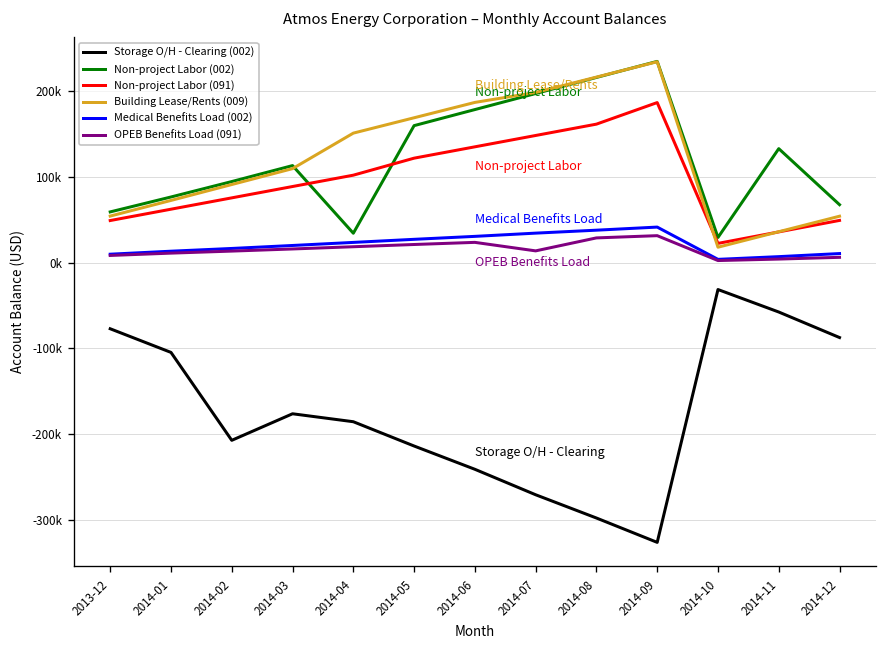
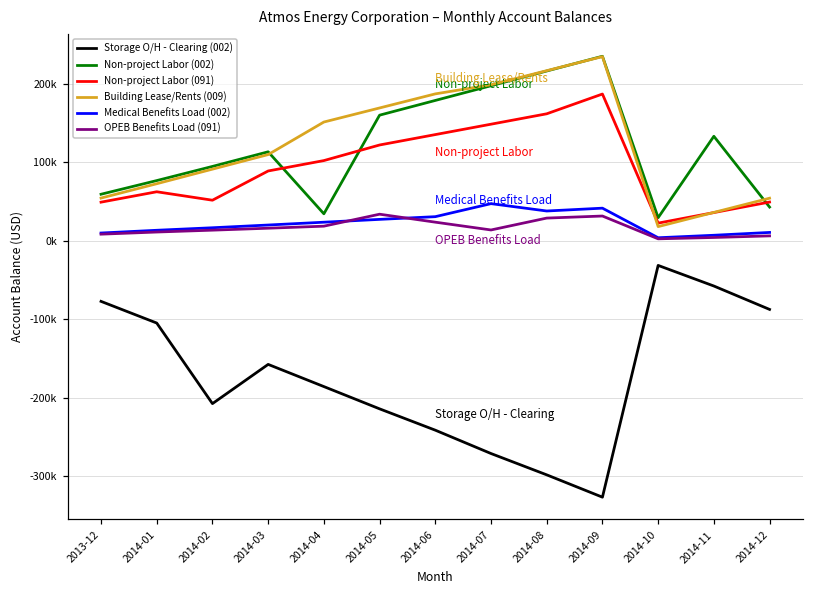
Non-project Labor (091), 2014-02: 80000 -> 50000
Storage O/H - Clearing (002), 2014-03: -180000 -> -160000
OPEB Benefits Load (091), 2014-05: 20000 -> 30000
Medical Benefits Load (002), 2014-07: 30000 -> 50000
Non-project Labor (002), 2014-12: 70000 -> 40000
